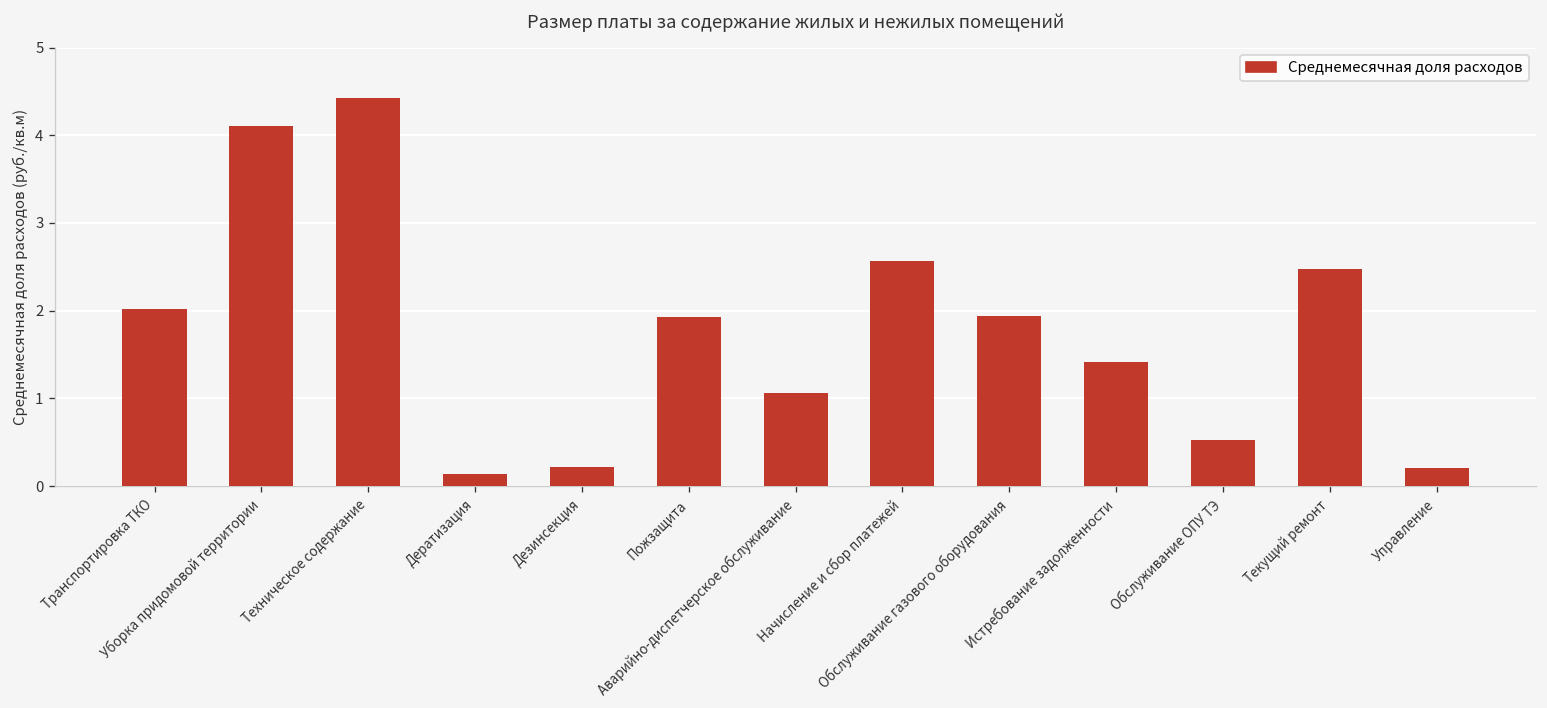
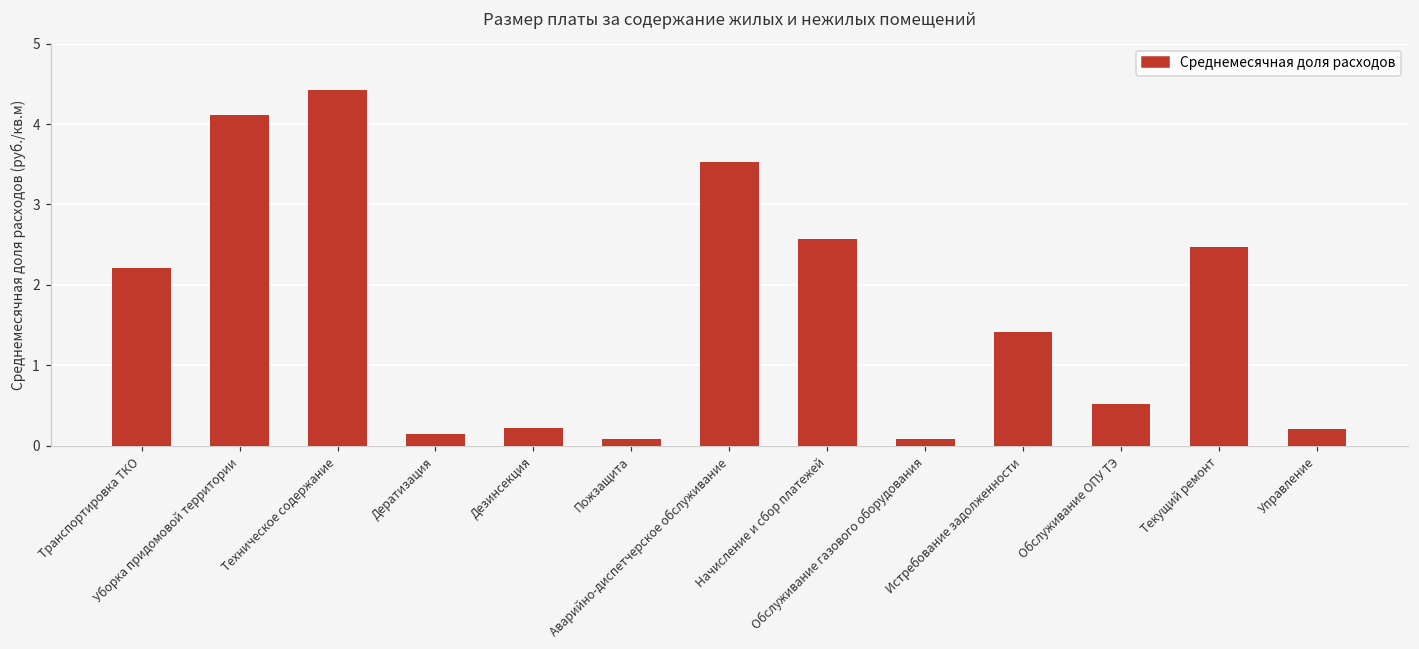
Транспортировка ТКО: 2.0 -> 2.2
Пожзащита: 1.9 -> 0.1
Аварийно-диспетчерское обслуживание: 1.1 -> 3.5
Обслуживание газового оборудования: 1.9 -> 0.1
